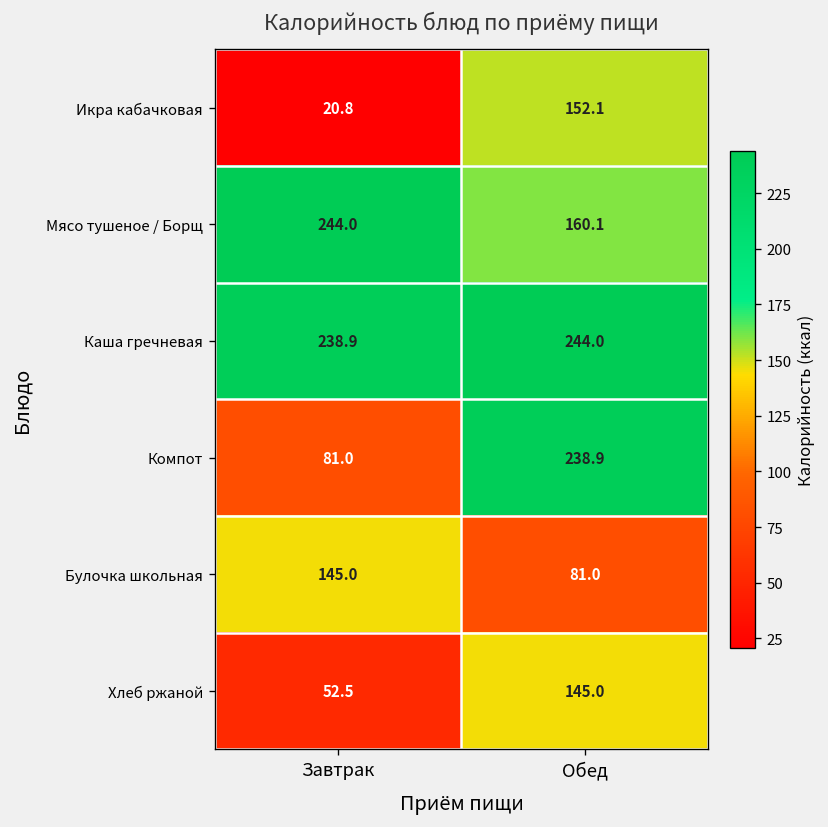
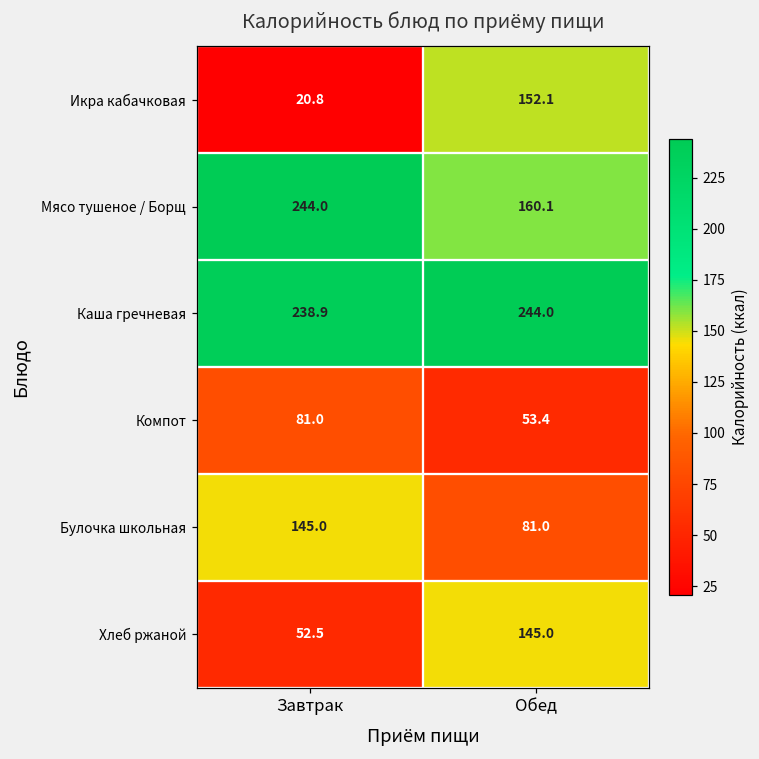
Компот, Обед: 238.9 -> 53.4
